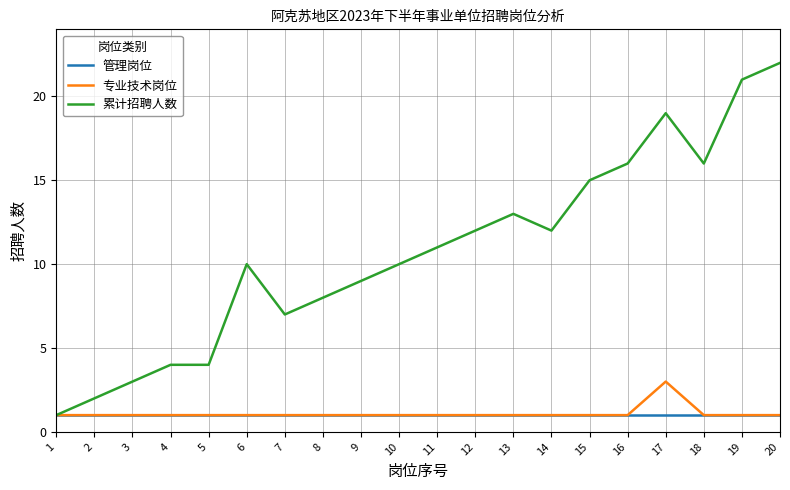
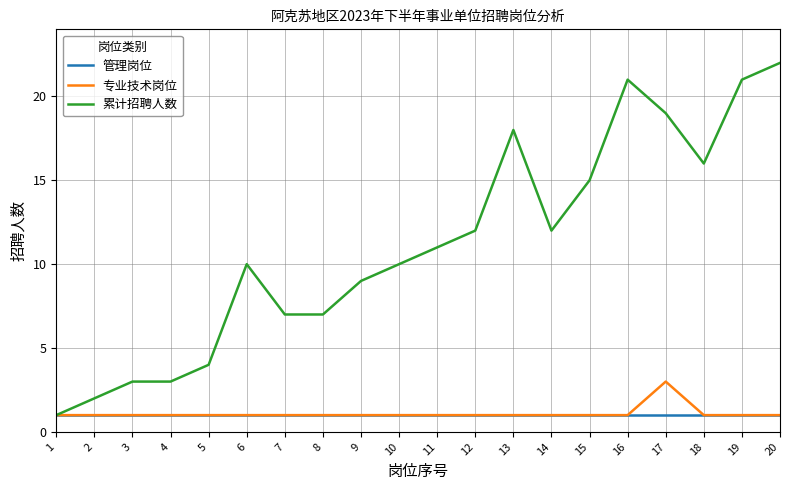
累计招聘人数, 4: 4 -> 3
累计招聘人数, 8: 8 -> 7
累计招聘人数, 13: 13 -> 18
累计招聘人数, 16: 16 -> 21
